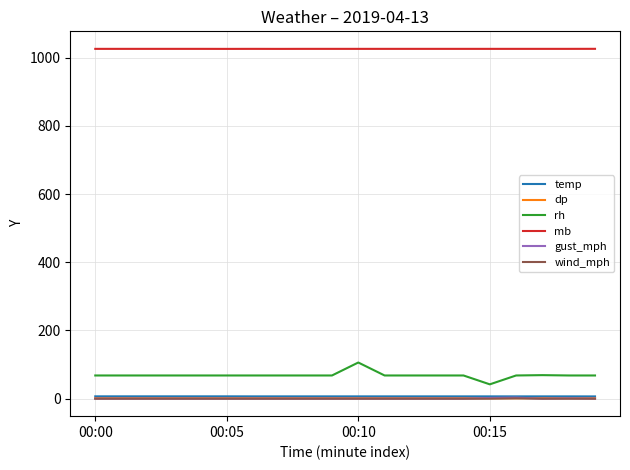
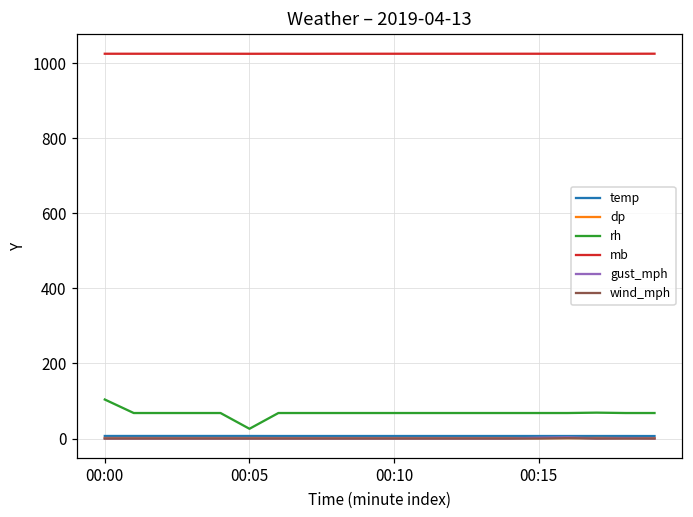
rh, 00:00: 70 -> 100
rh, 00:05: 70 -> 30
rh, 00:10: 110 -> 70
rh, 00:15: 40 -> 70
